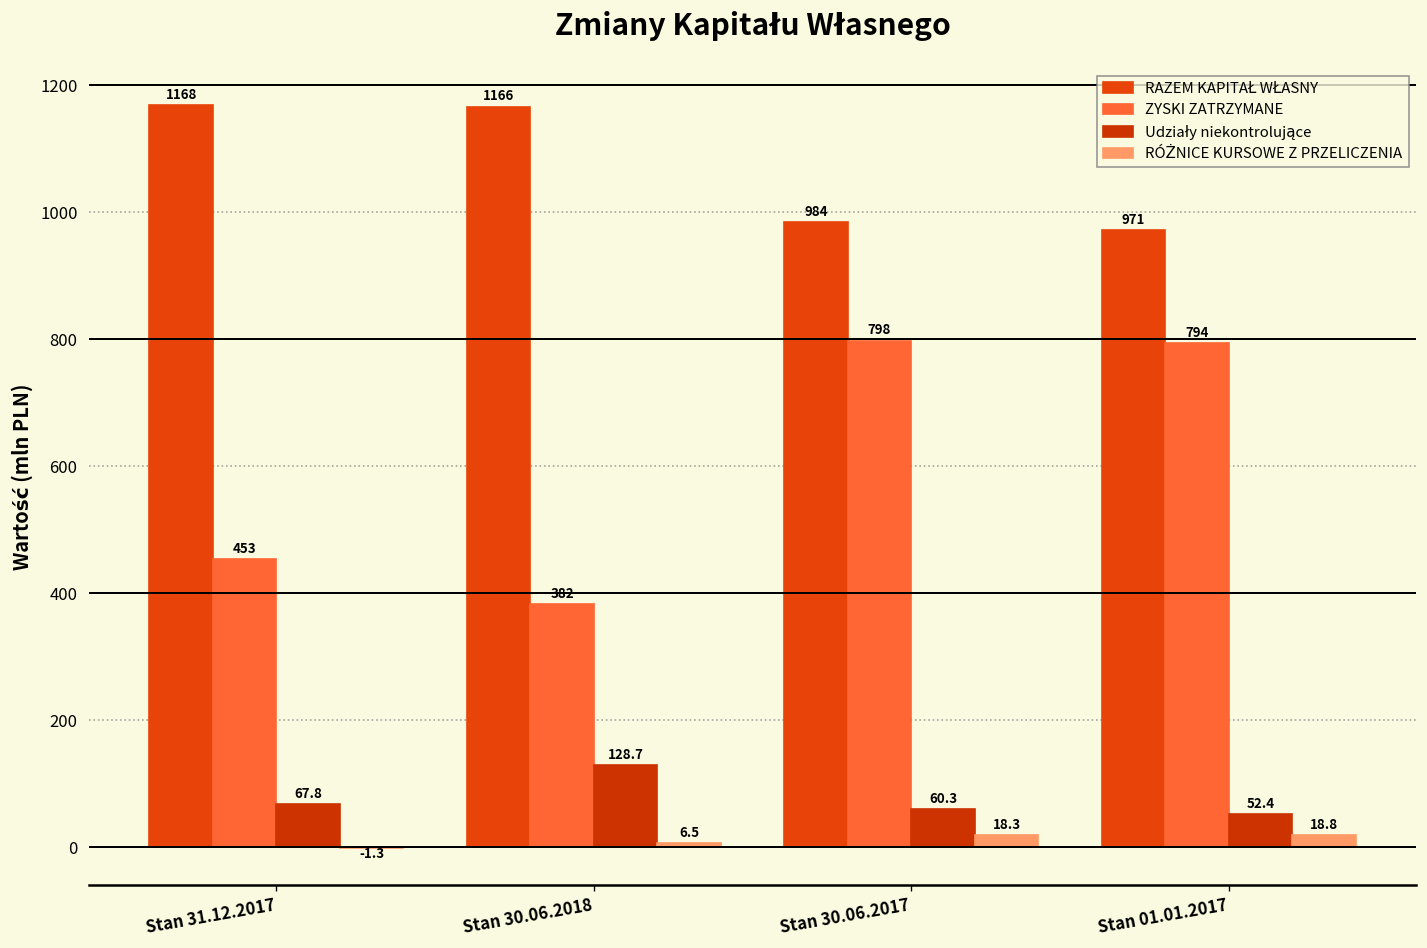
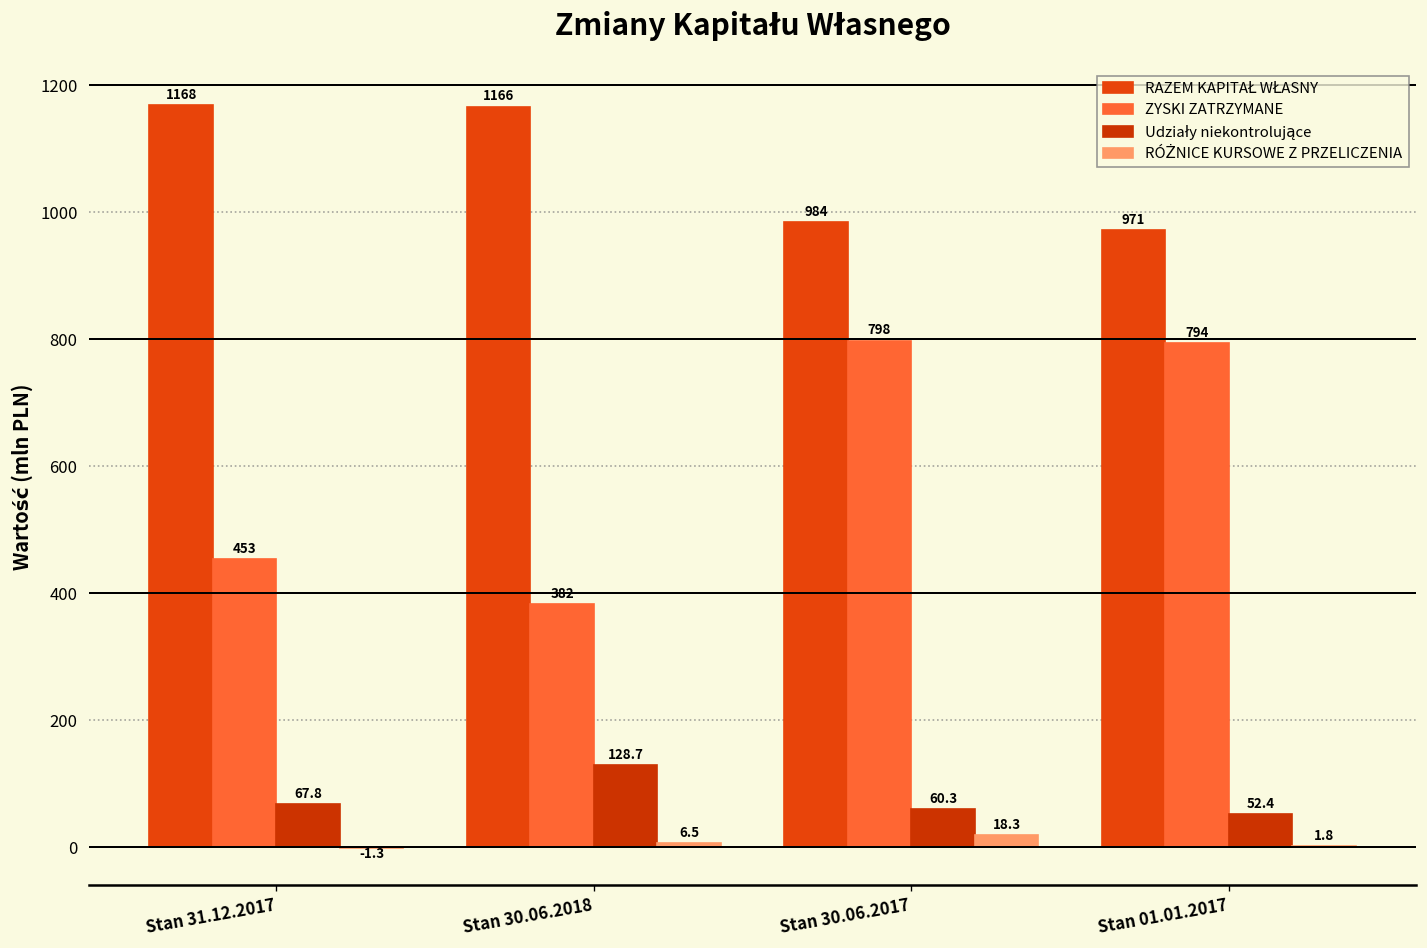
RÓŻNICE KURSOWE Z PRZELICZENIA, Stan 01.01.2017: 18.8 -> 1.8
